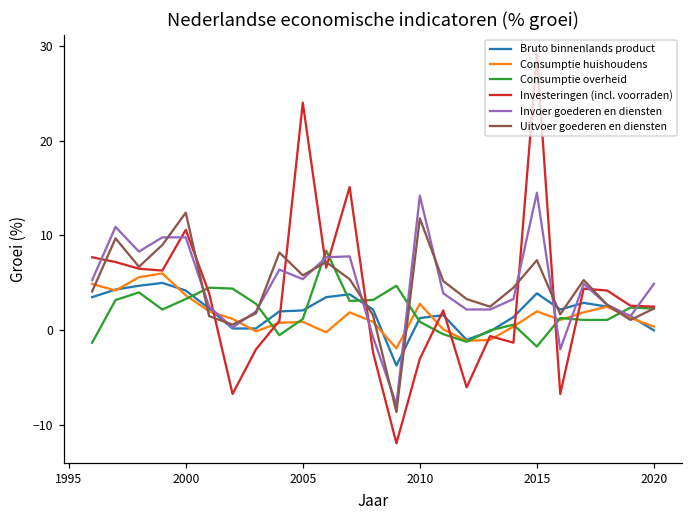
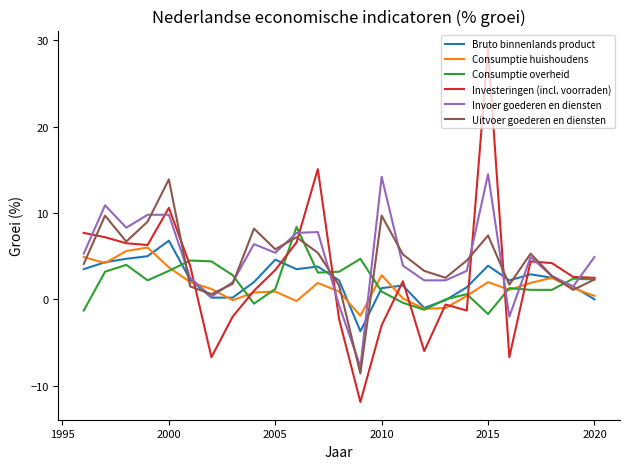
Bruto binnenlands product, 2000: 4 -> 7
Uitvoer goederen en diensten, 2000: 12 -> 14
Bruto binnenlands product, 2005: 2 -> 5
Investeringen (incl. voorraden), 2005: 24 -> 3
Uitvoer goederen en diensten, 2010: 12 -> 10
